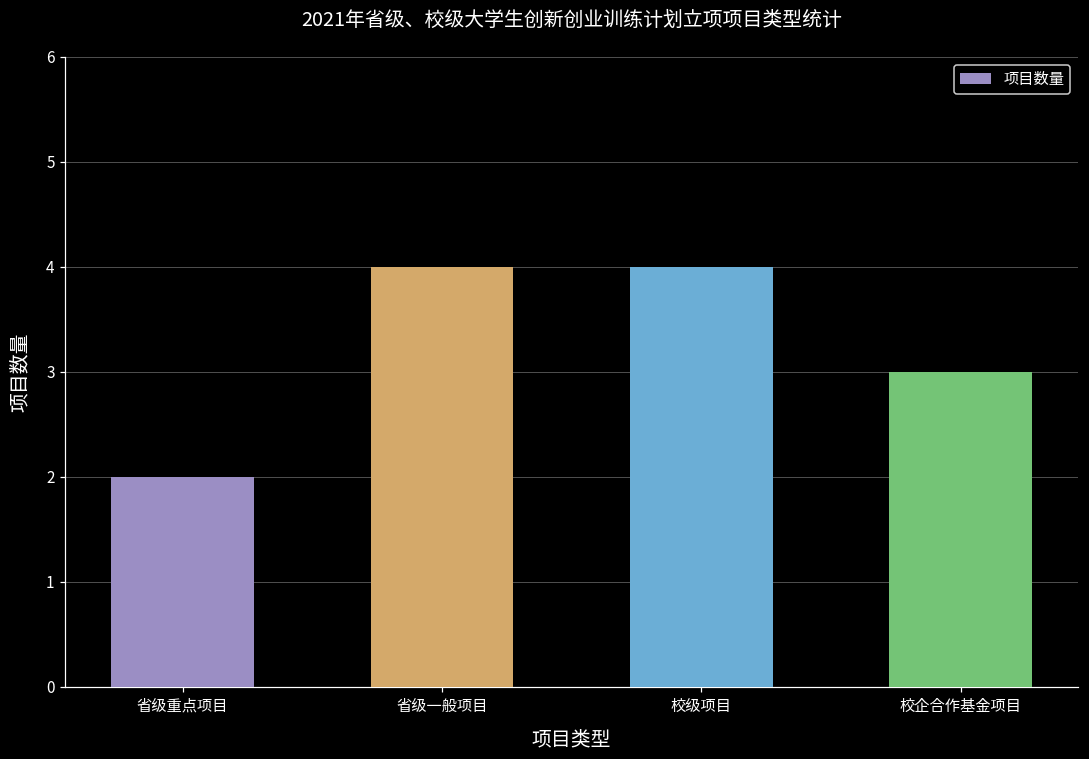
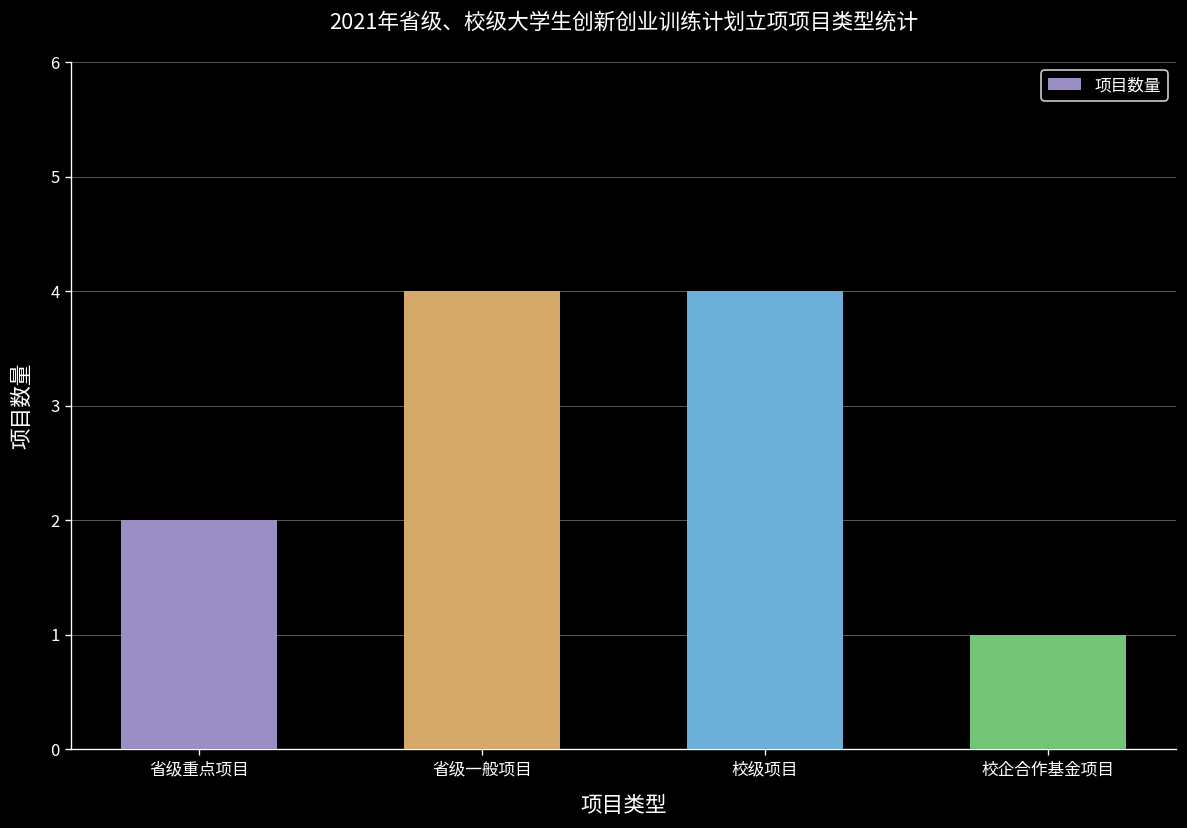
校企合作基金项目: 3 -> 1
